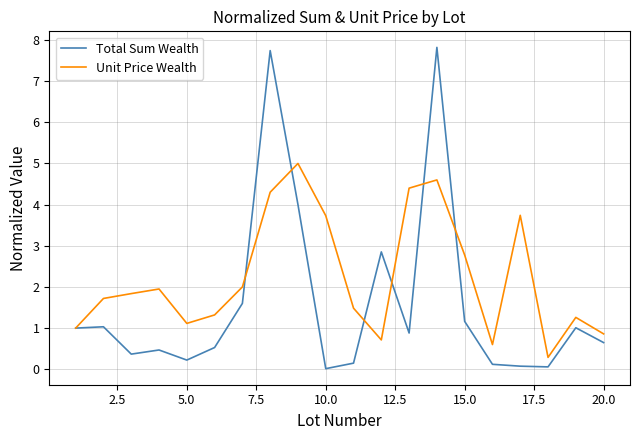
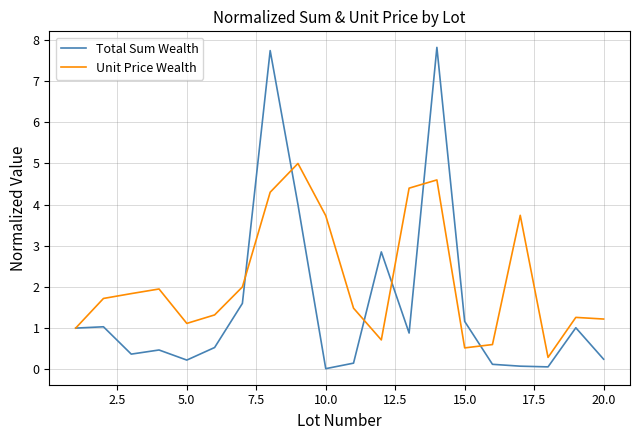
Unit Price Wealth, 15.0: 2.8 -> 0.5
Total Sum Wealth, 20.0: 0.6 -> 0.2
Unit Price Wealth, 20.0: 0.9 -> 1.2
